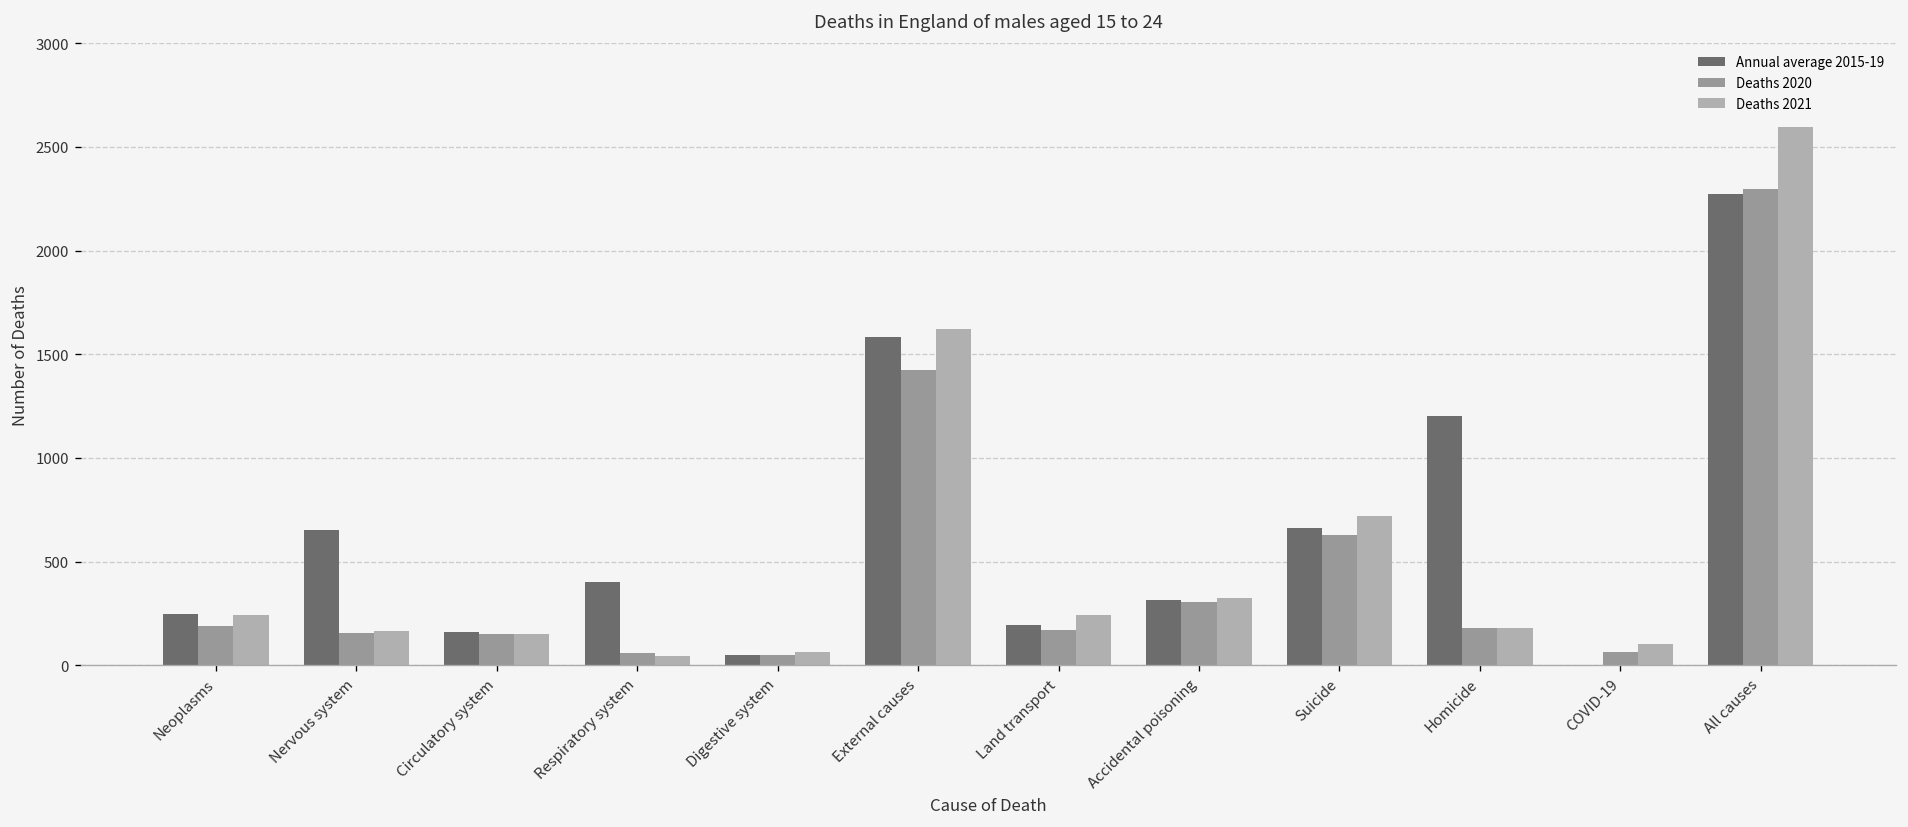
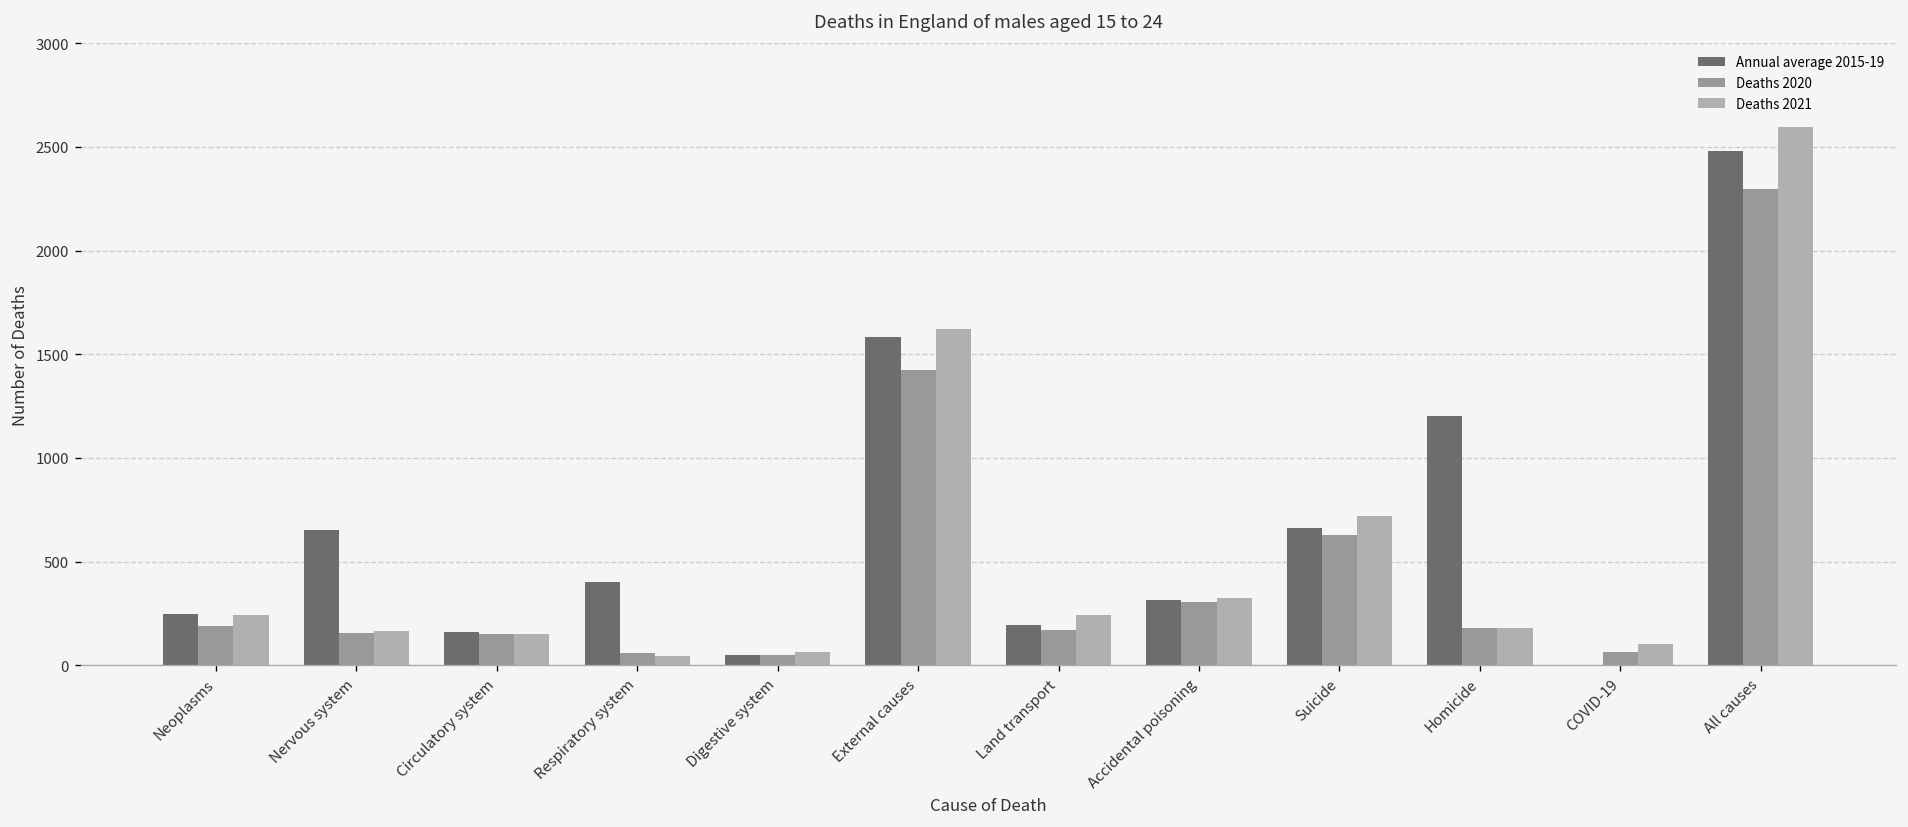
Annual average 2015-19, All causes: 2270 -> 2480
